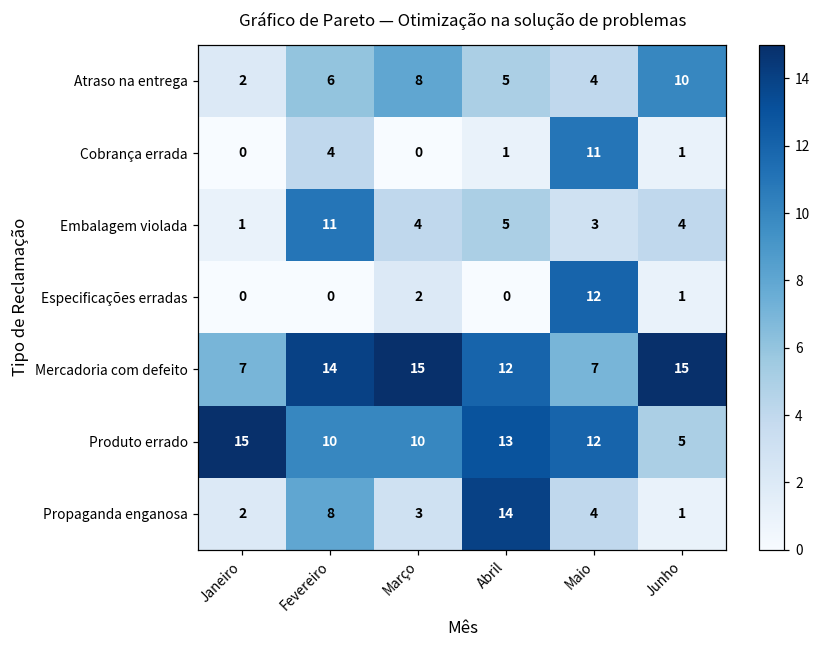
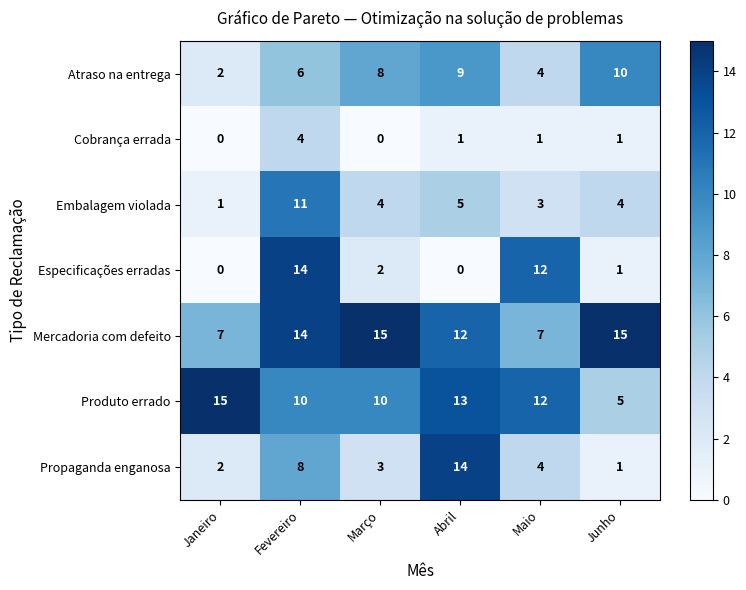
Atraso na entrega, Abril: 5 -> 9
Cobrança errada, Maio: 11 -> 1
Especificações erradas, Fevereiro: 0 -> 14
